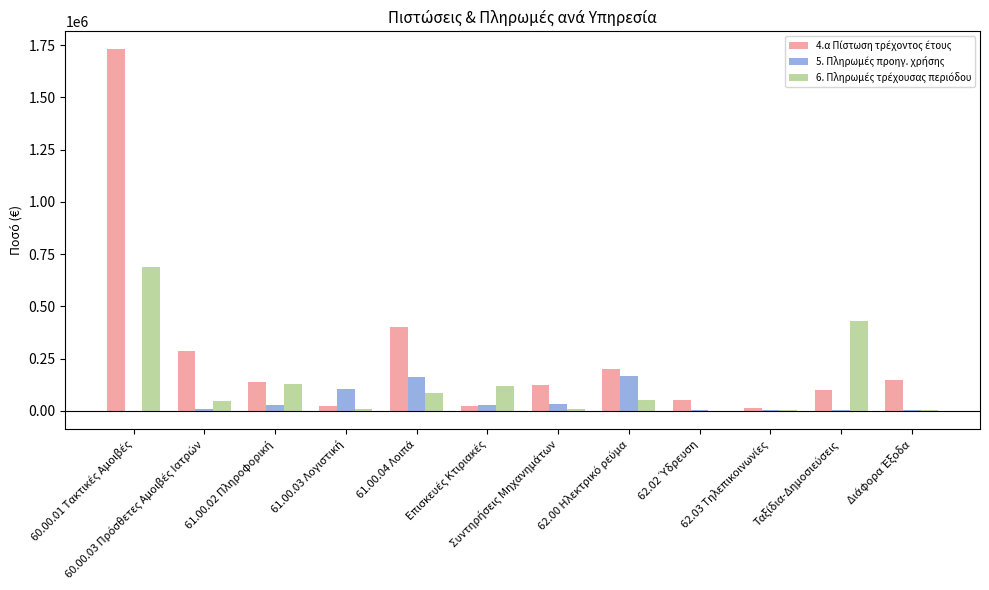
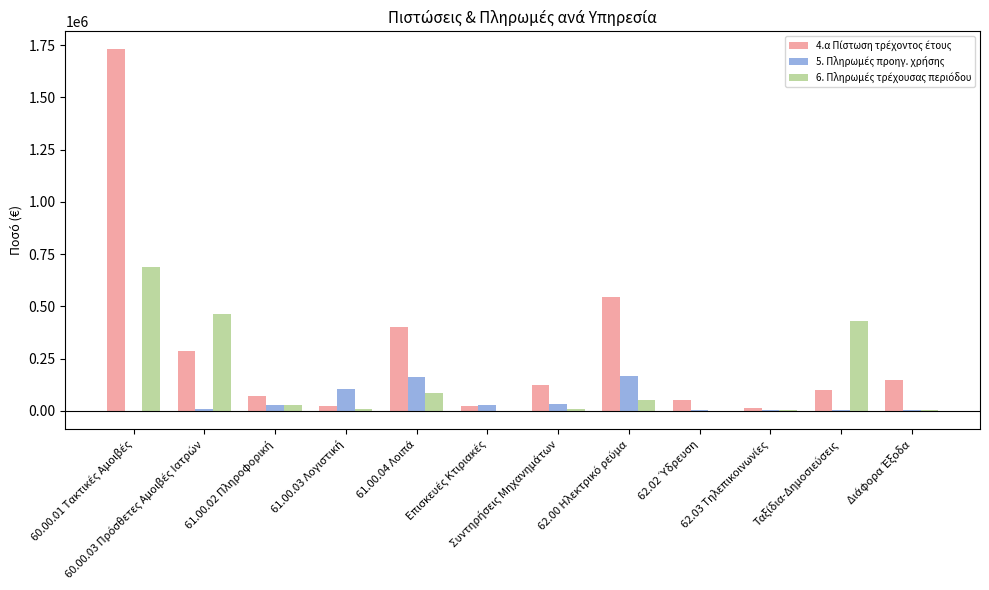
6. Πληρωμές τρέχουσας περιόδου, 60.00.03 Πρόσθετες Αμοιβές Ιατρών: 50000 -> 460000
4.α Πίστωση τρέχοντος έτους, 61.00.02 Πληροφορική: 140000 -> 70000
6. Πληρωμές τρέχουσας περιόδου, 61.00.02 Πληροφορική: 130000 -> 30000
6. Πληρωμές τρέχουσας περιόδου, Επισκευές Κτιριακές: 120000 -> 0
4.α Πίστωση τρέχοντος έτους, 62.00 Ηλεκτρικό ρεύμα: 200000 -> 550000
